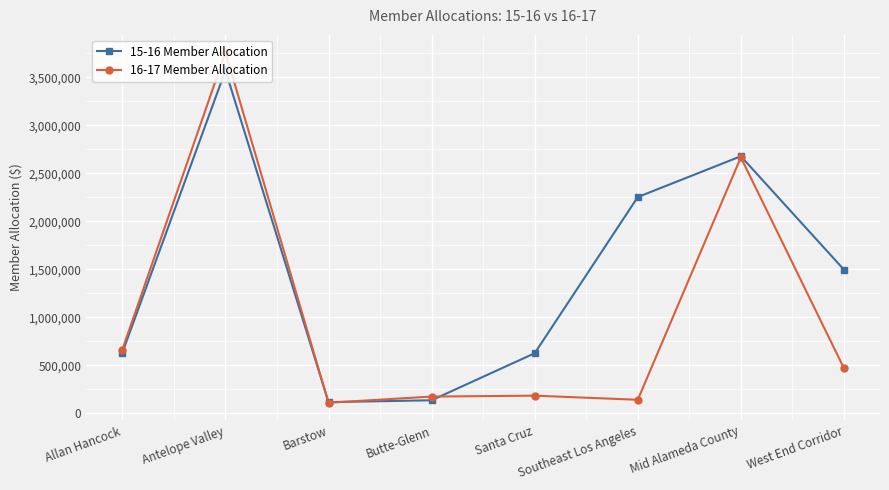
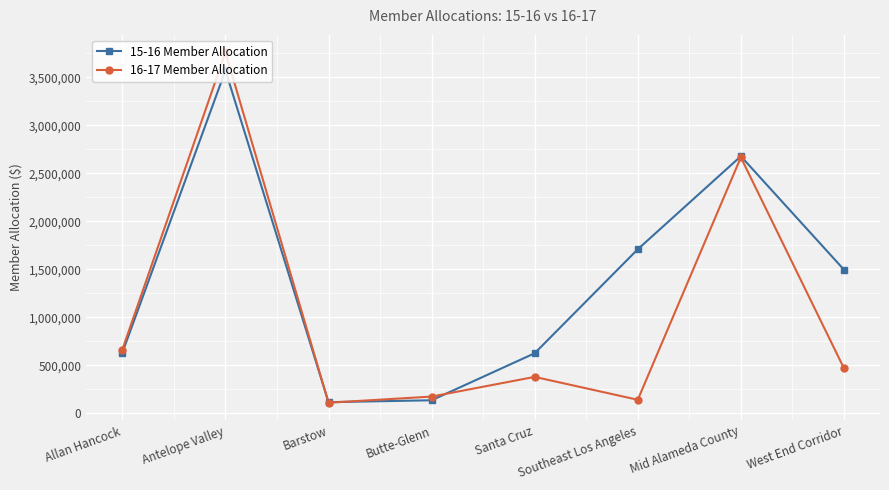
16-17 Member Allocation, Santa Cruz: 200,000 -> 400,000
15-16 Member Allocation, Southeast Los Angeles: 2,300,000 -> 1,700,000
